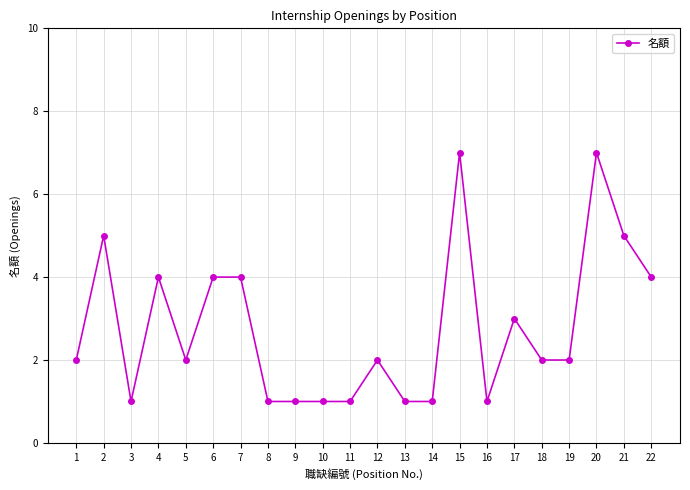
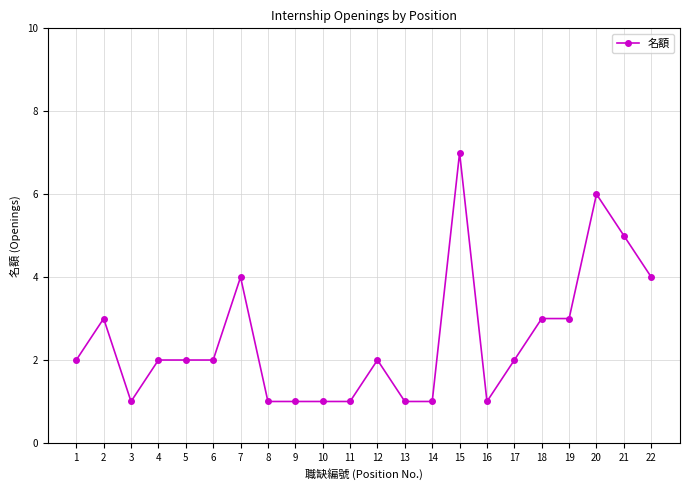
2: 5 -> 3
4: 4 -> 2
6: 4 -> 2
17: 3 -> 2
18: 2 -> 3
19: 2 -> 3
20: 7 -> 6
